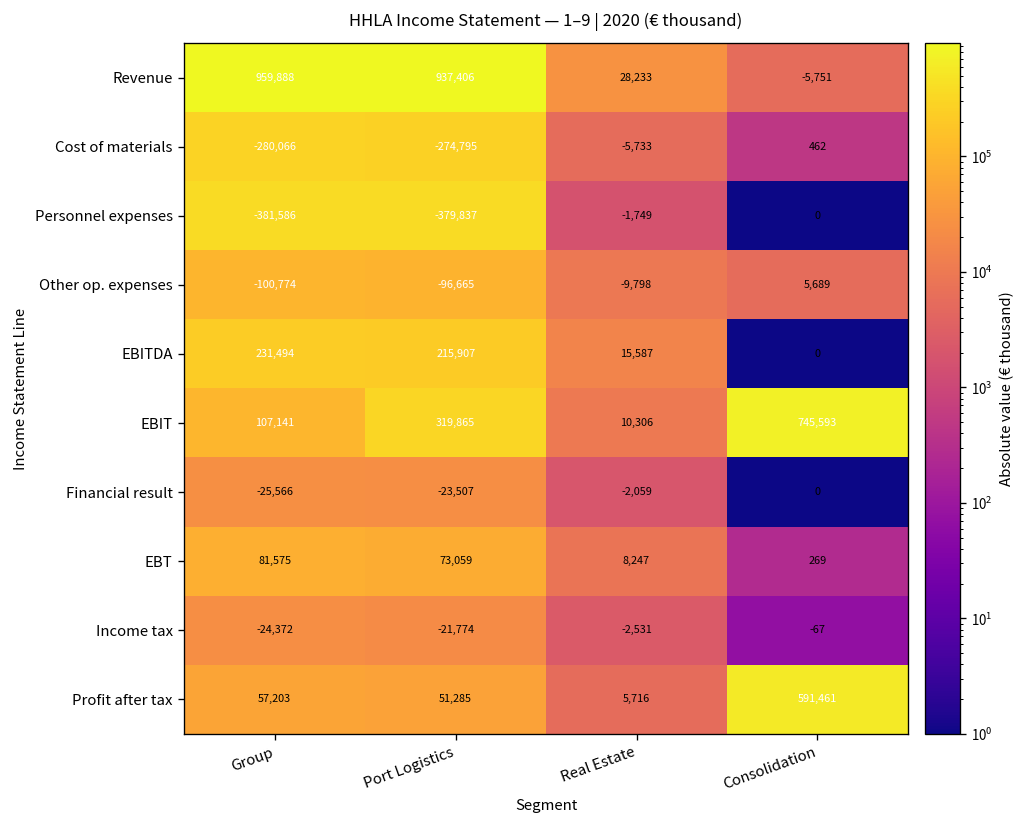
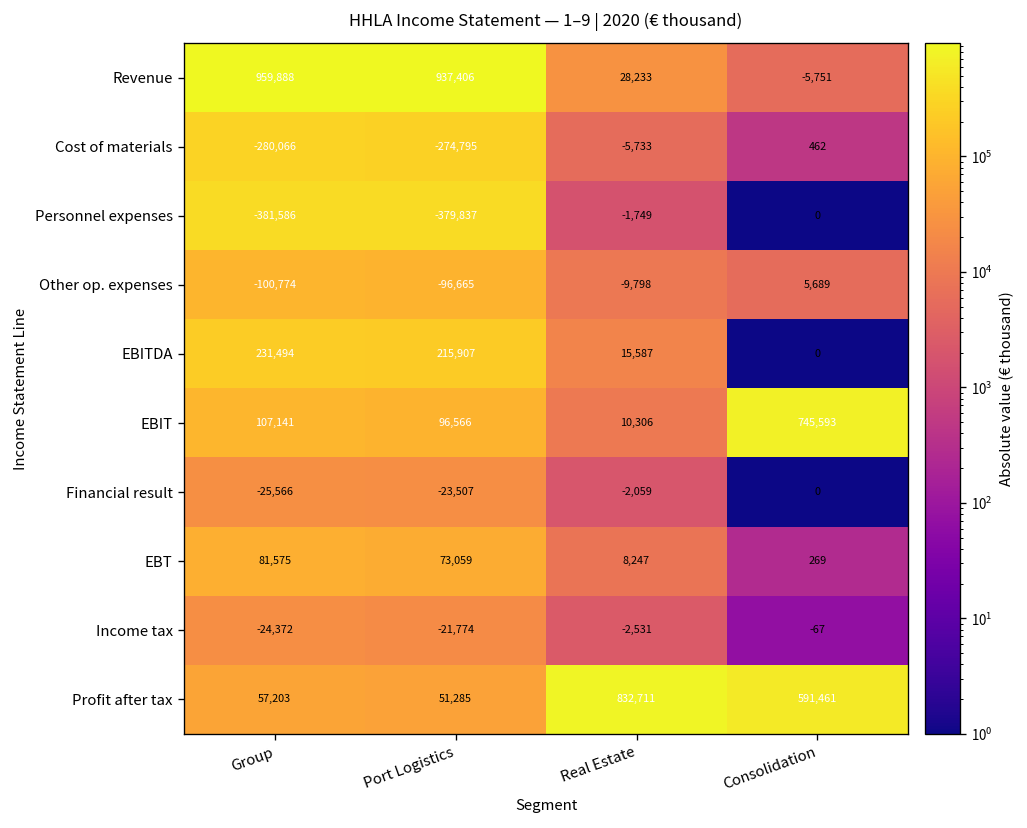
EBIT, Port Logistics: 319,865 -> 96,566
Profit after tax, Real Estate: 5,716 -> 832,711
